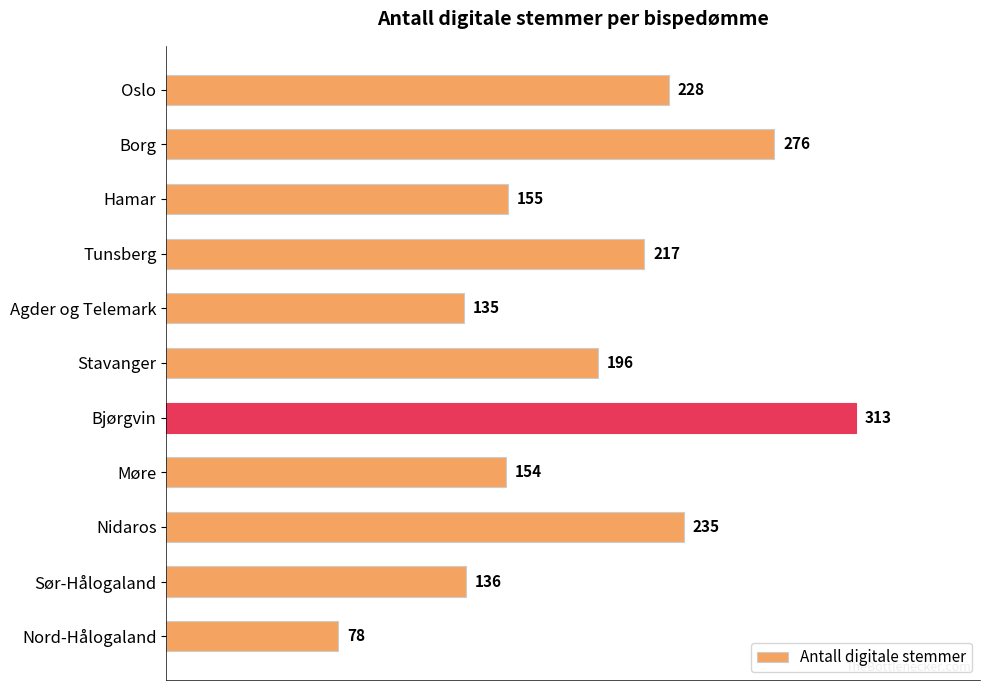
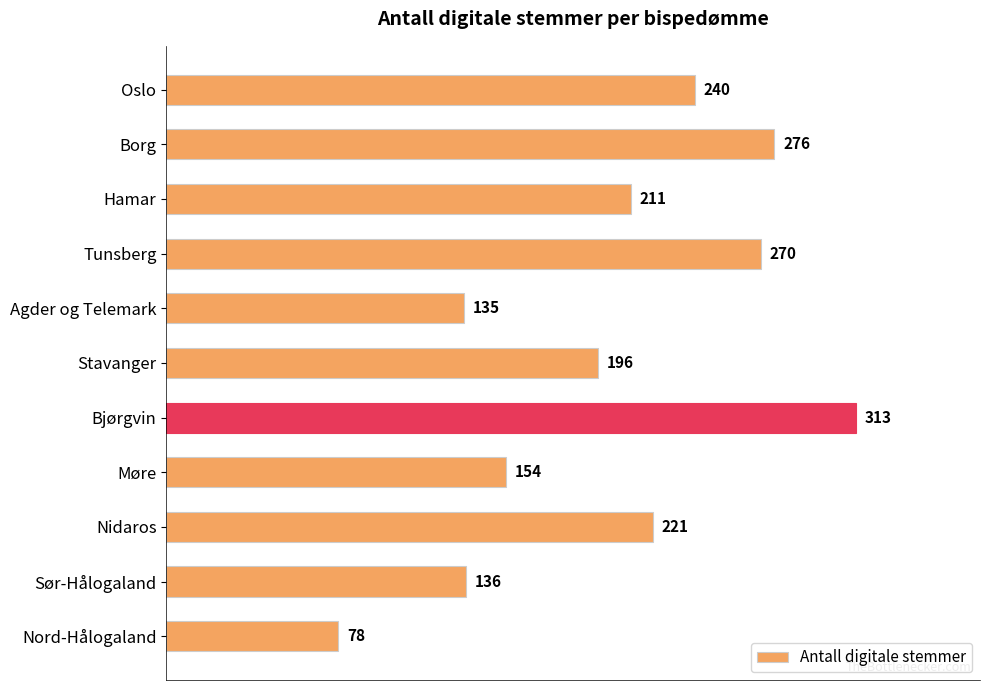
Oslo: 228 -> 240
Hamar: 155 -> 211
Tunsberg: 217 -> 270
Nidaros: 235 -> 221
